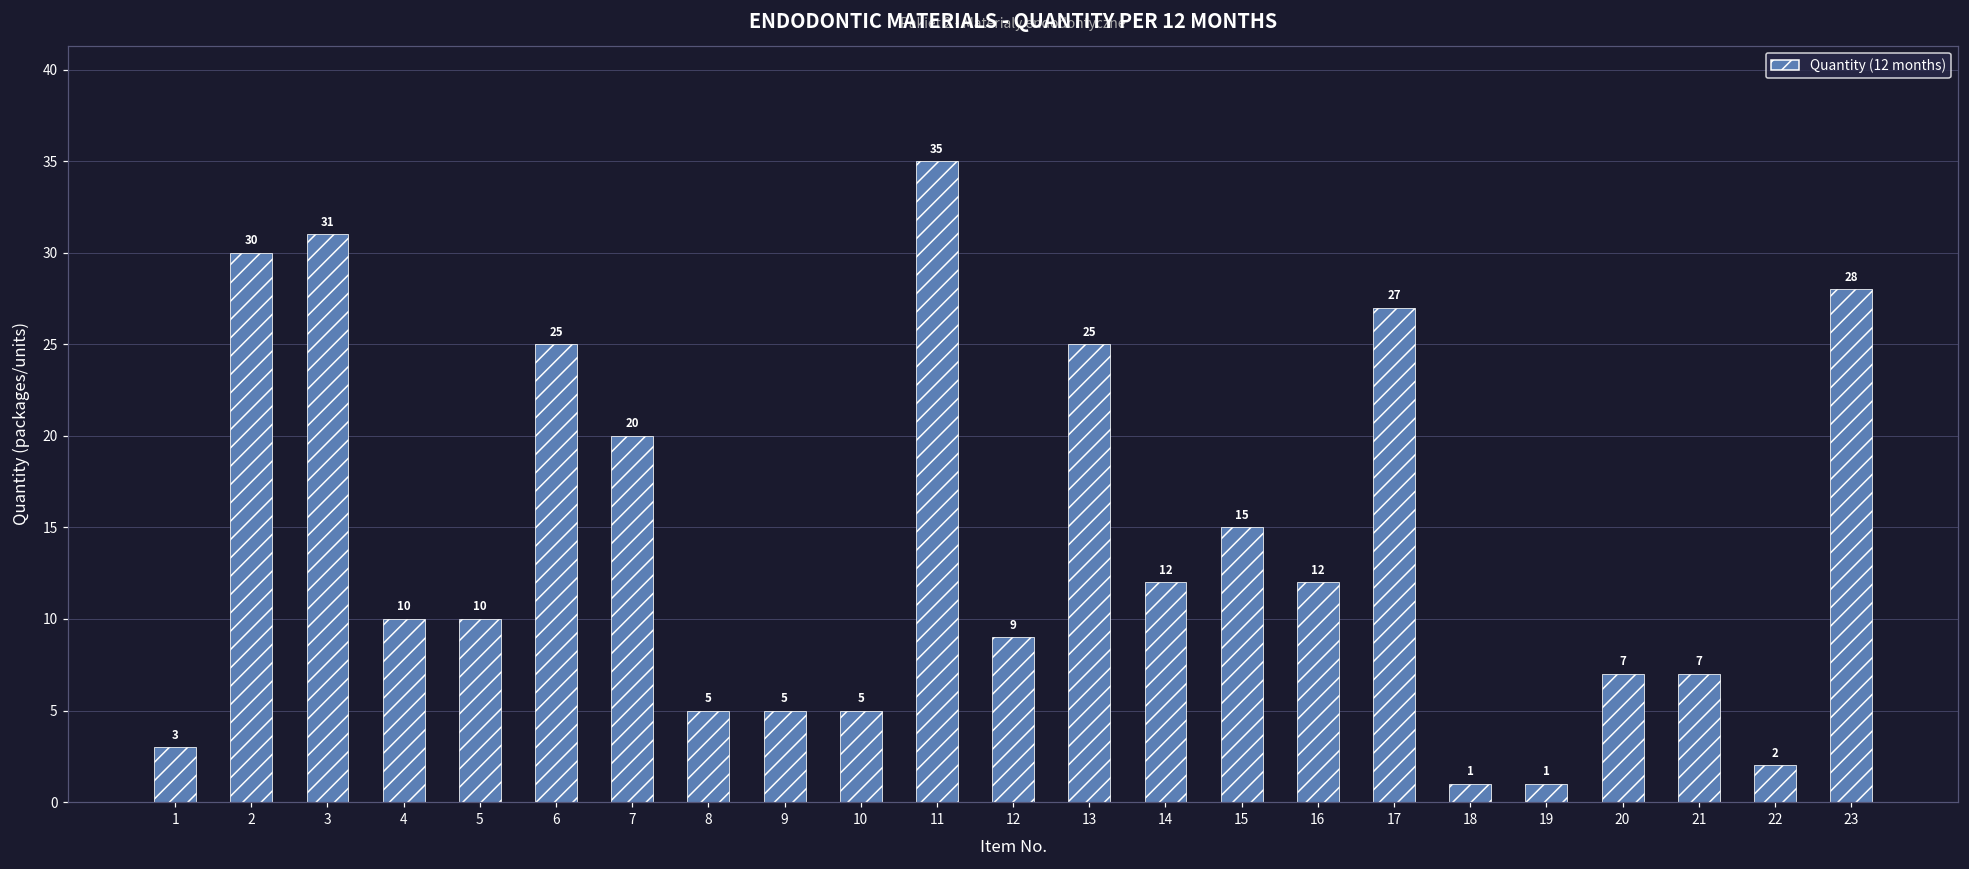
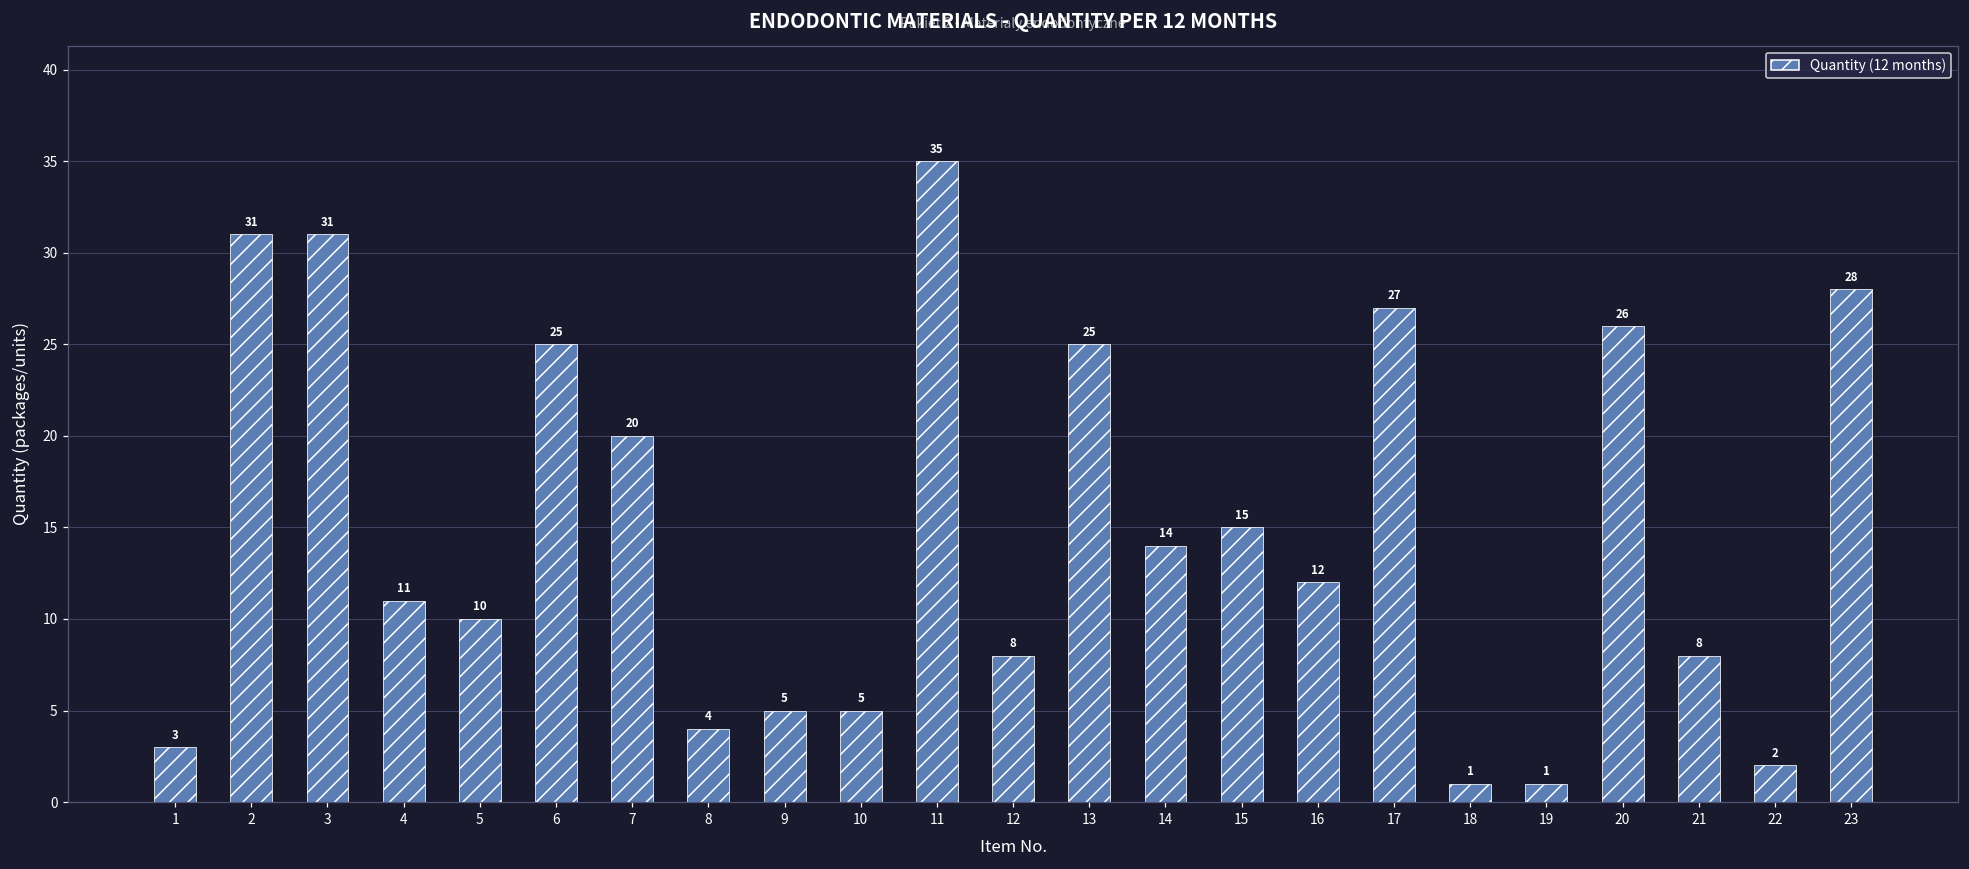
2: 30 -> 31
4: 10 -> 11
8: 5 -> 4
12: 9 -> 8
14: 12 -> 14
20: 7 -> 26
21: 7 -> 8
